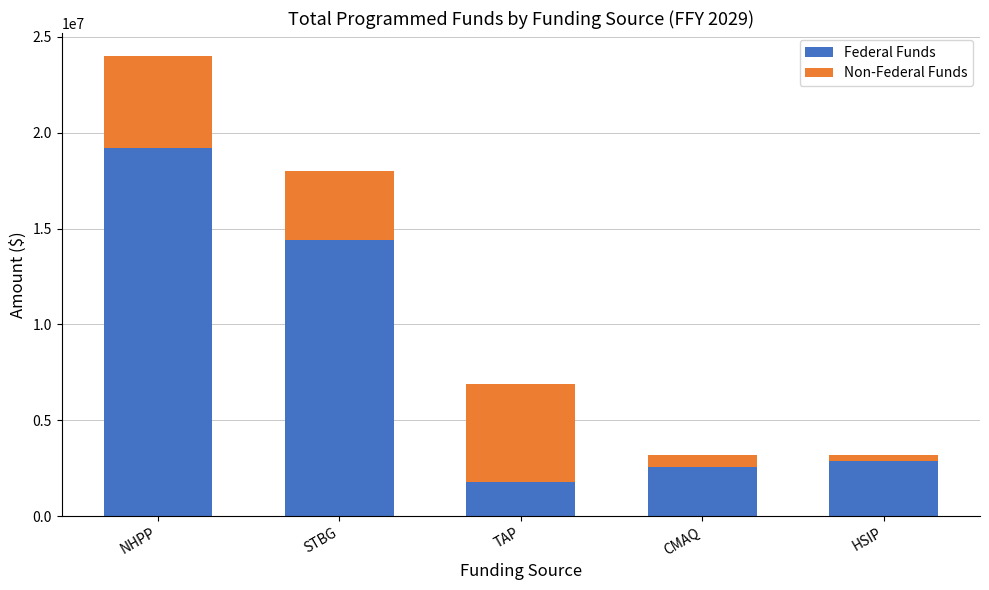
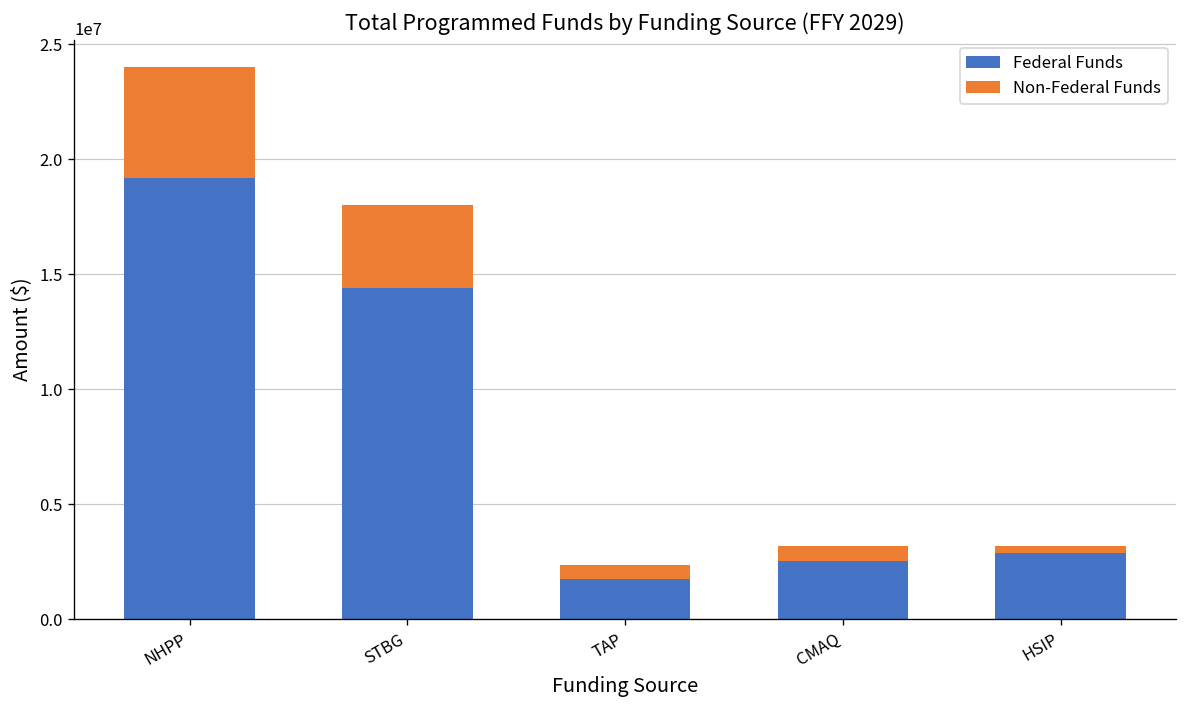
Non-Federal Funds, TAP: 5100000 -> 600000
